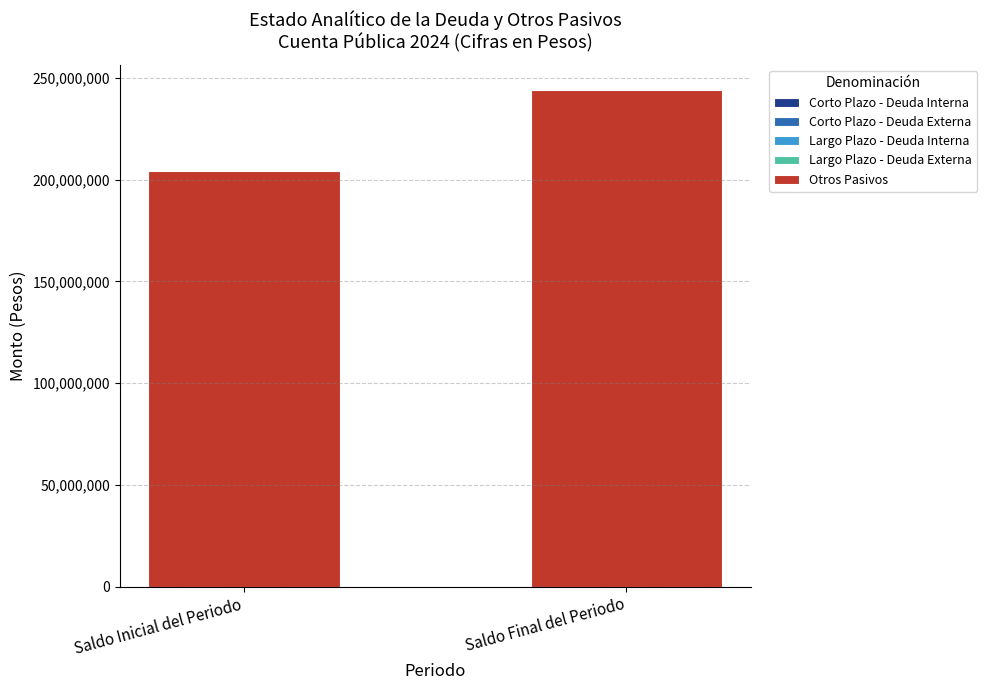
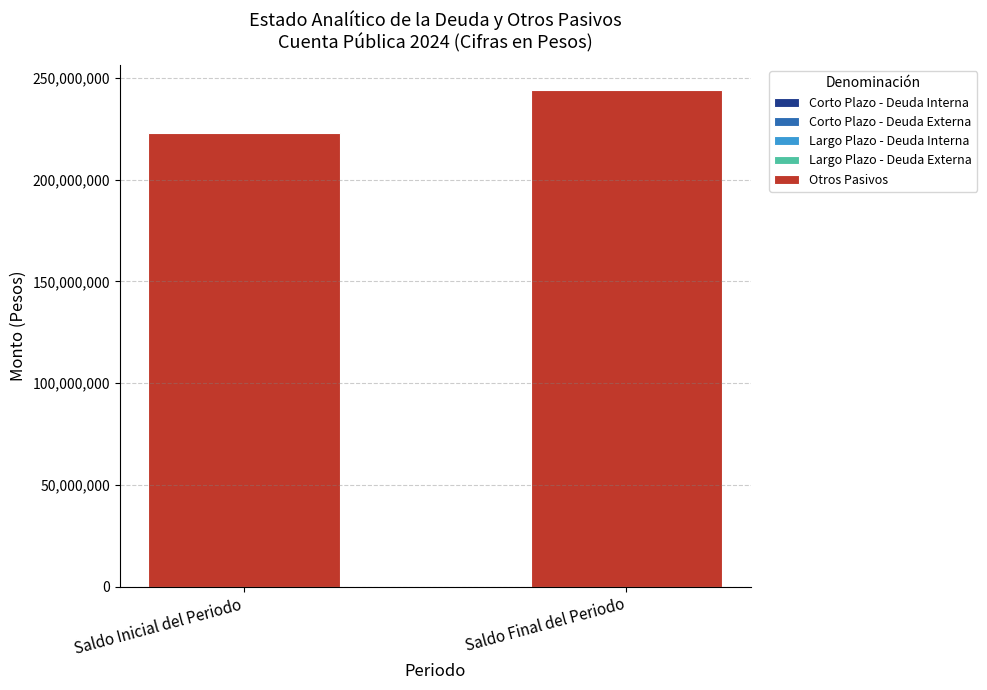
Otros Pasivos, Saldo Inicial del Periodo: 205,000,000 -> 223,000,000
